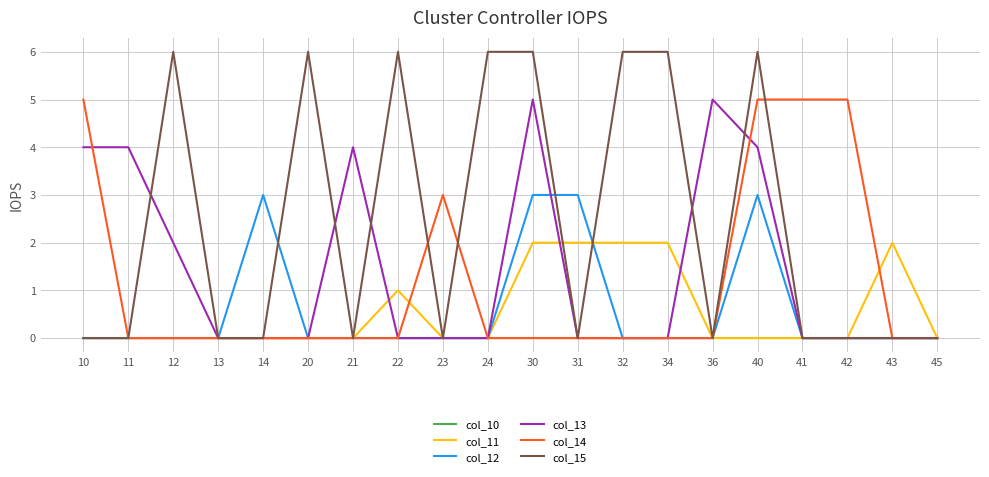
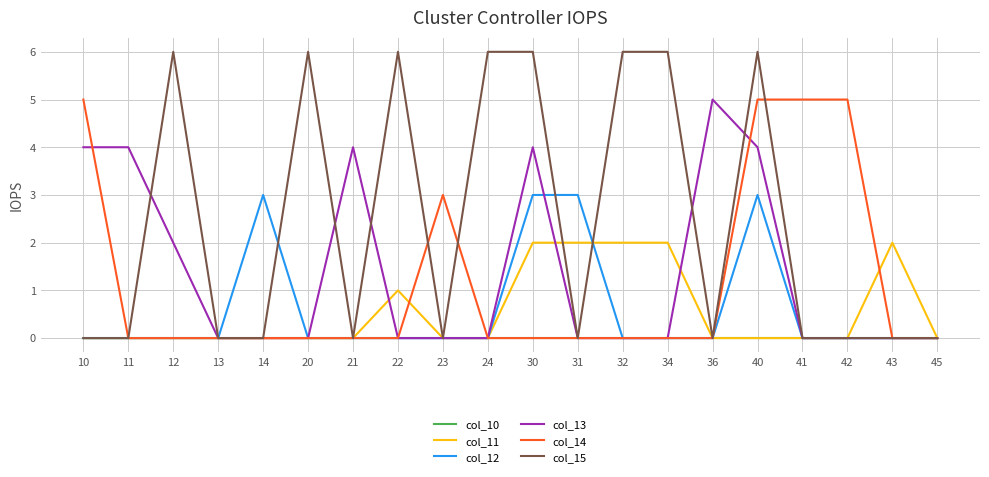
col_13, 30: 5 -> 4
